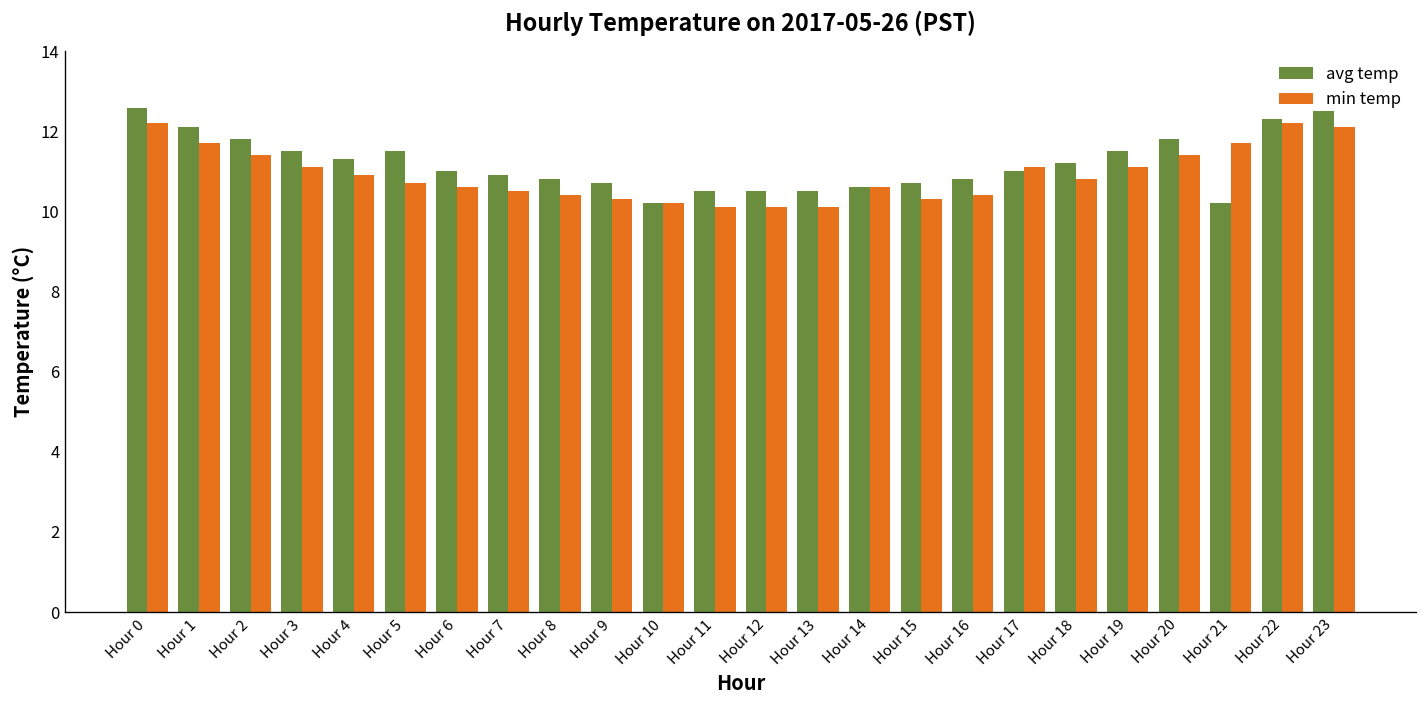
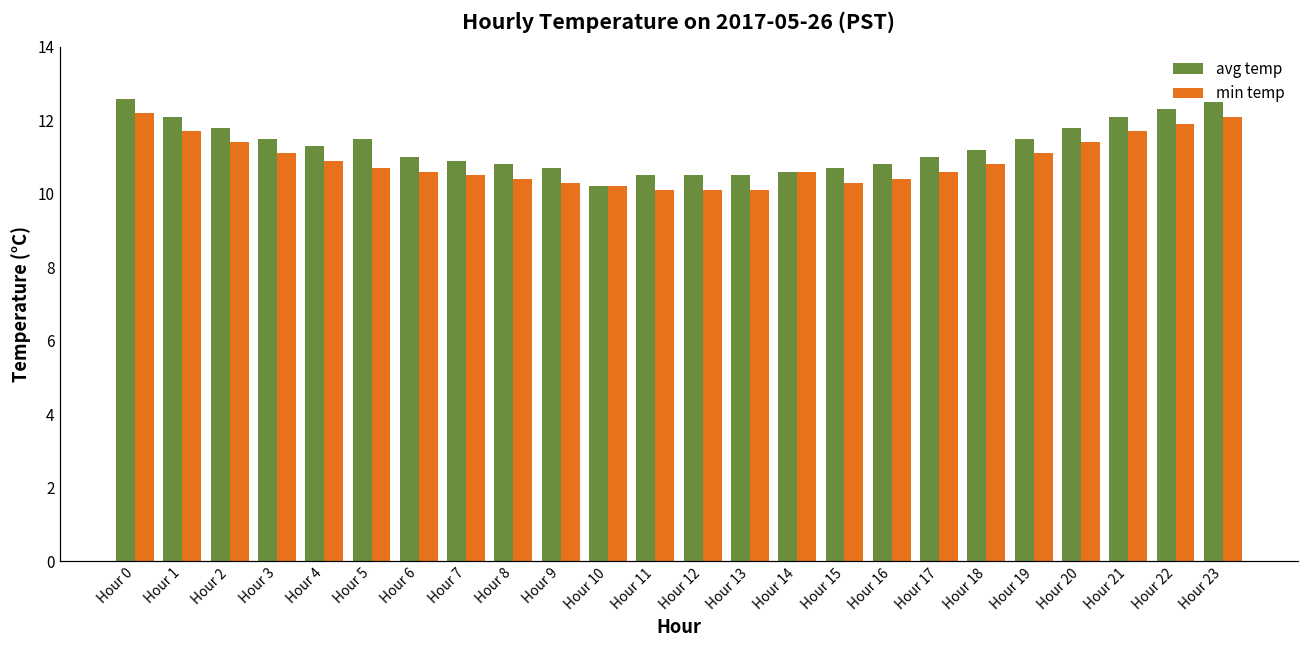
min temp, Hour 17: 11.1 -> 10.6
avg temp, Hour 21: 10.2 -> 12.1
min temp, Hour 22: 12.2 -> 11.9
